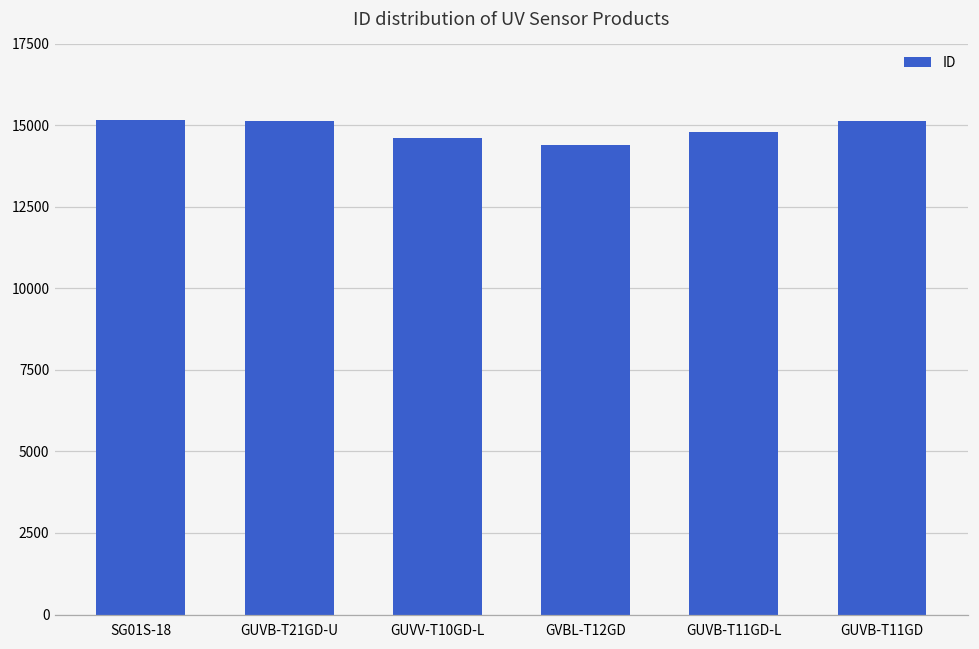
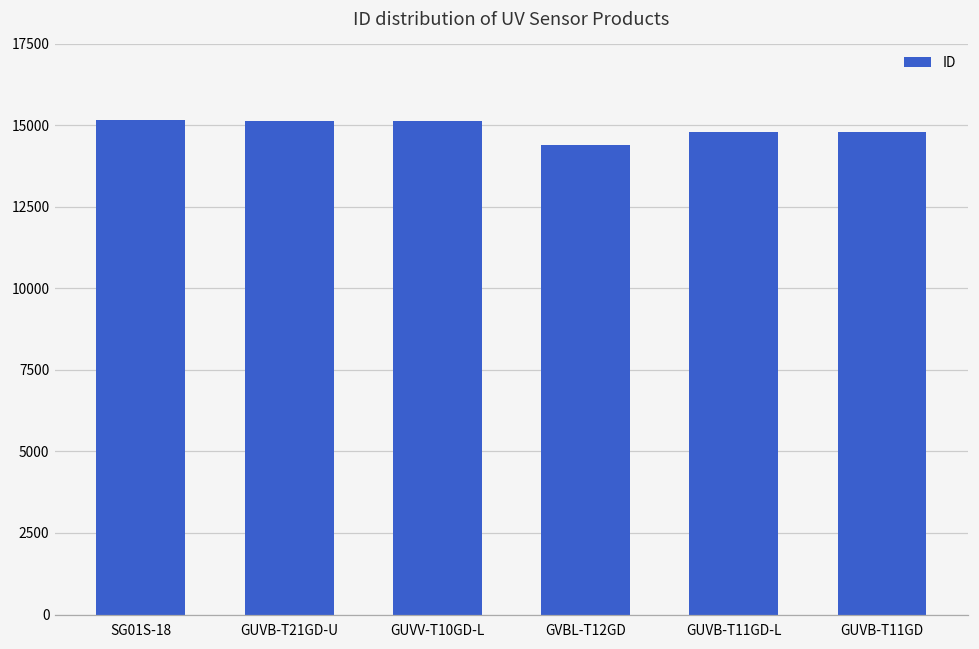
GUVV-T10GD-L: 14600 -> 15100
GUVB-T11GD: 15100 -> 14800
